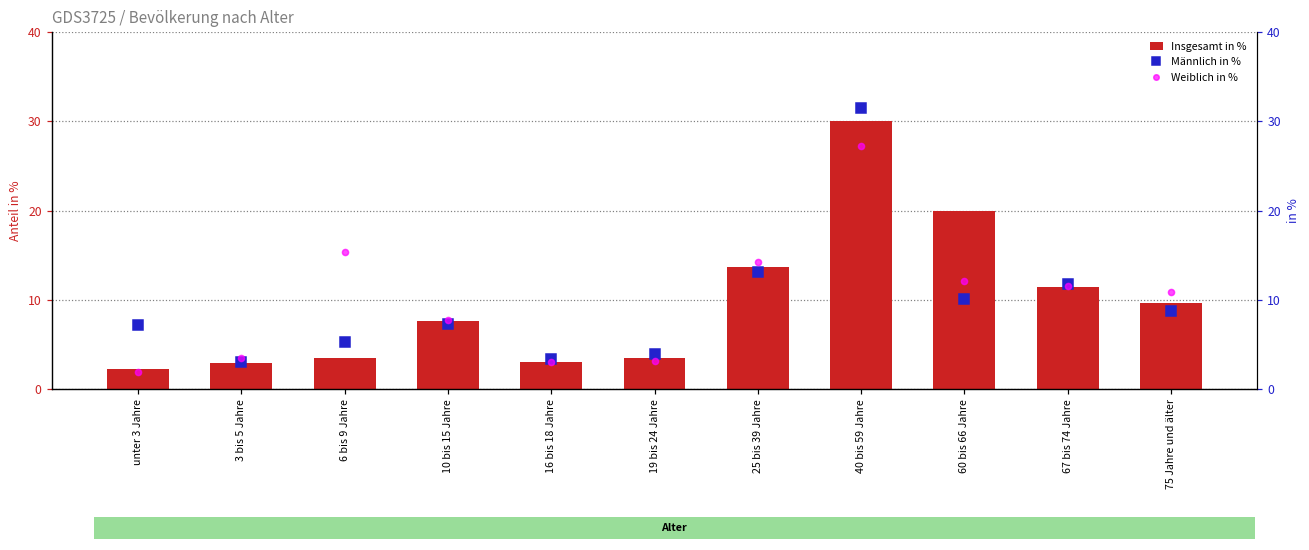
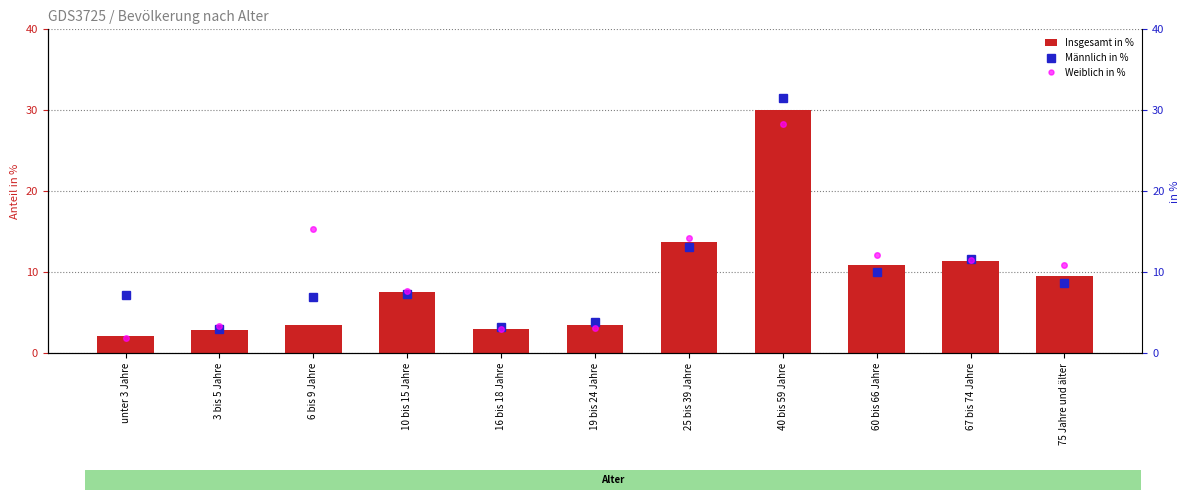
Insgesamt in %, 60 bis 66 Jahre: 20 -> 11
Männlich in %, 6 bis 9 Jahre: 5 -> 7
Weiblich in %, 40 bis 59 Jahre: 27 -> 28
